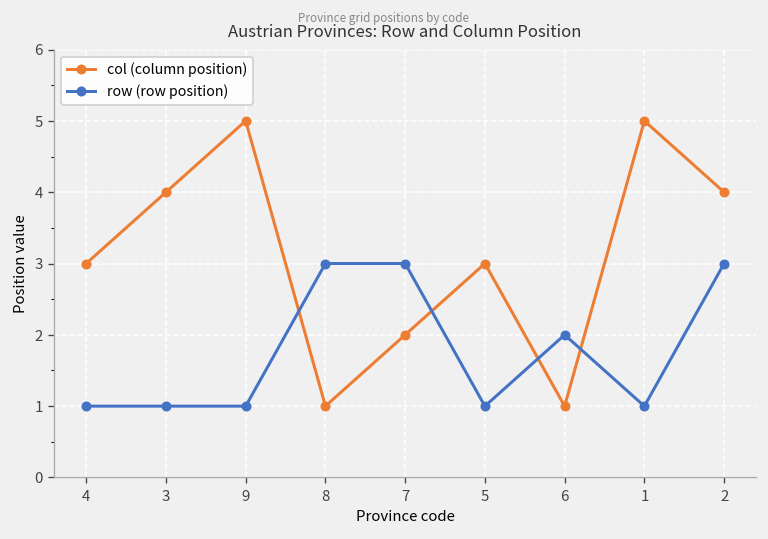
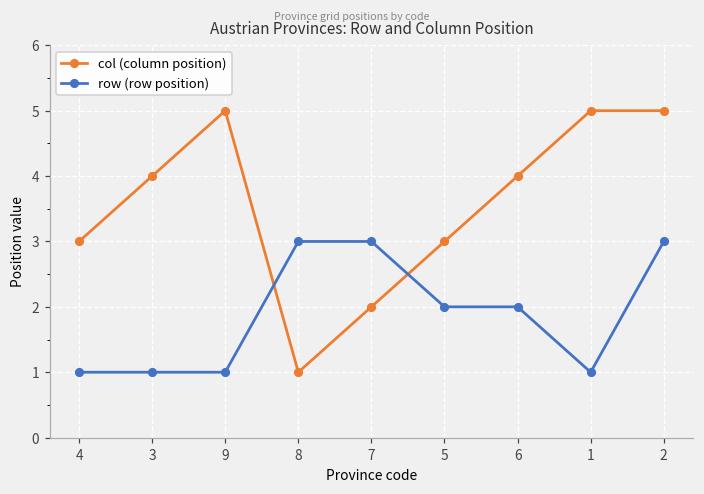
row (row position), 5: 1 -> 2
col (column position), 6: 1 -> 4
col (column position), 2: 4 -> 5
